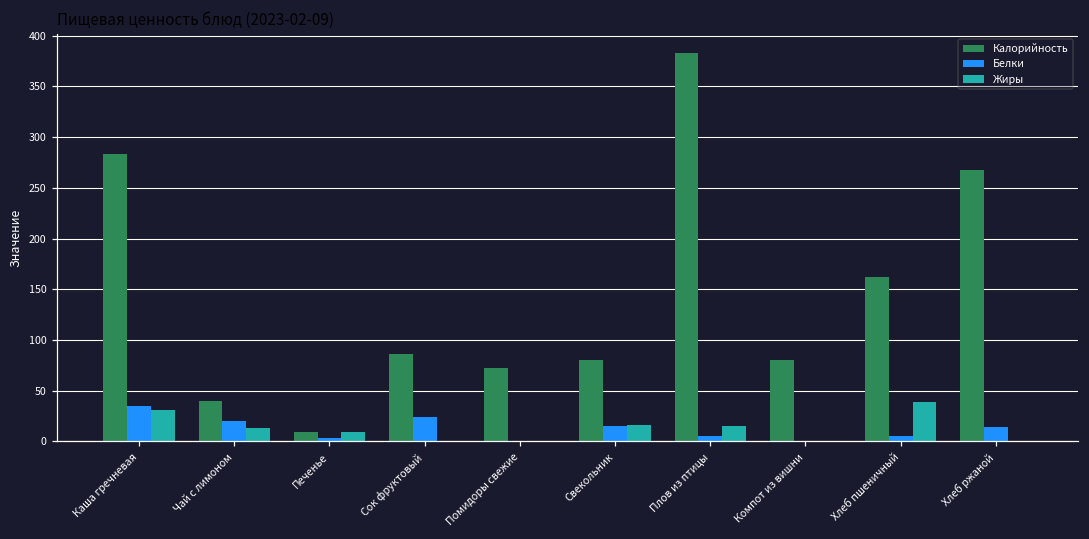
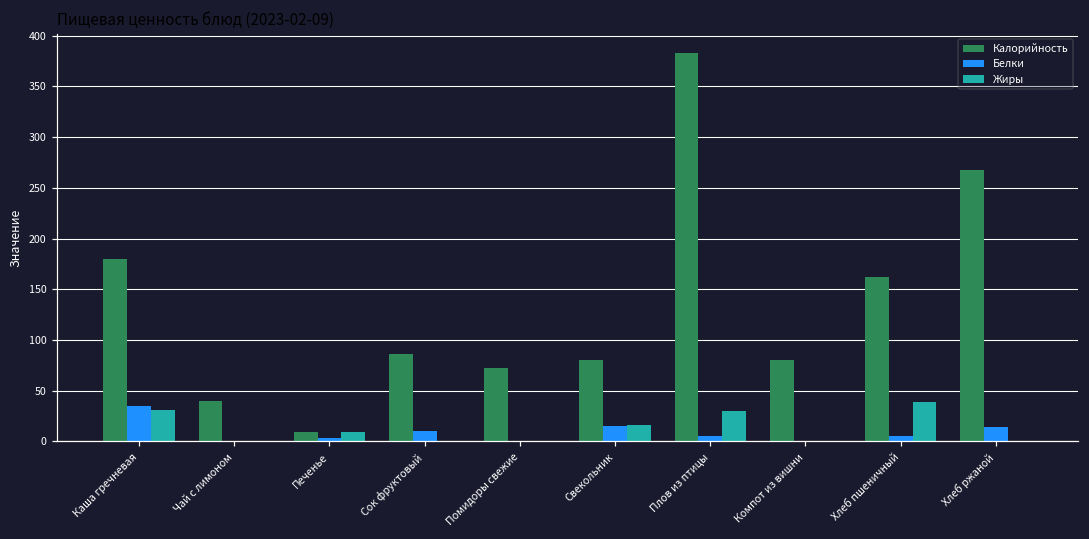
Калорийность, Каша гречневая: 280 -> 180
Белки, Чай с лимоном: 20 -> 0
Жиры, Чай с лимоном: 10 -> 0
Белки, Сок фруктовый: 20 -> 10
Жиры, Плов из птицы: 10 -> 30
